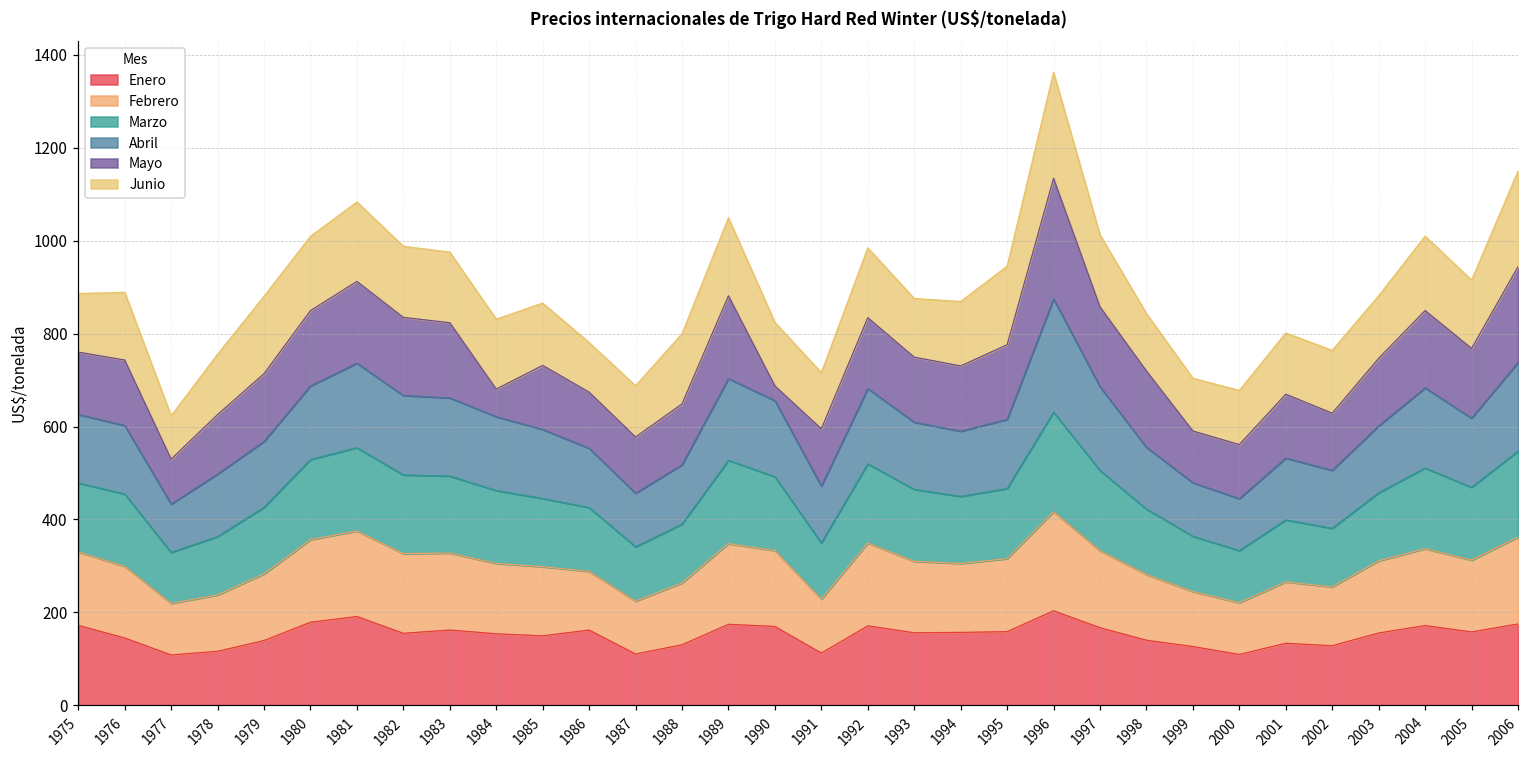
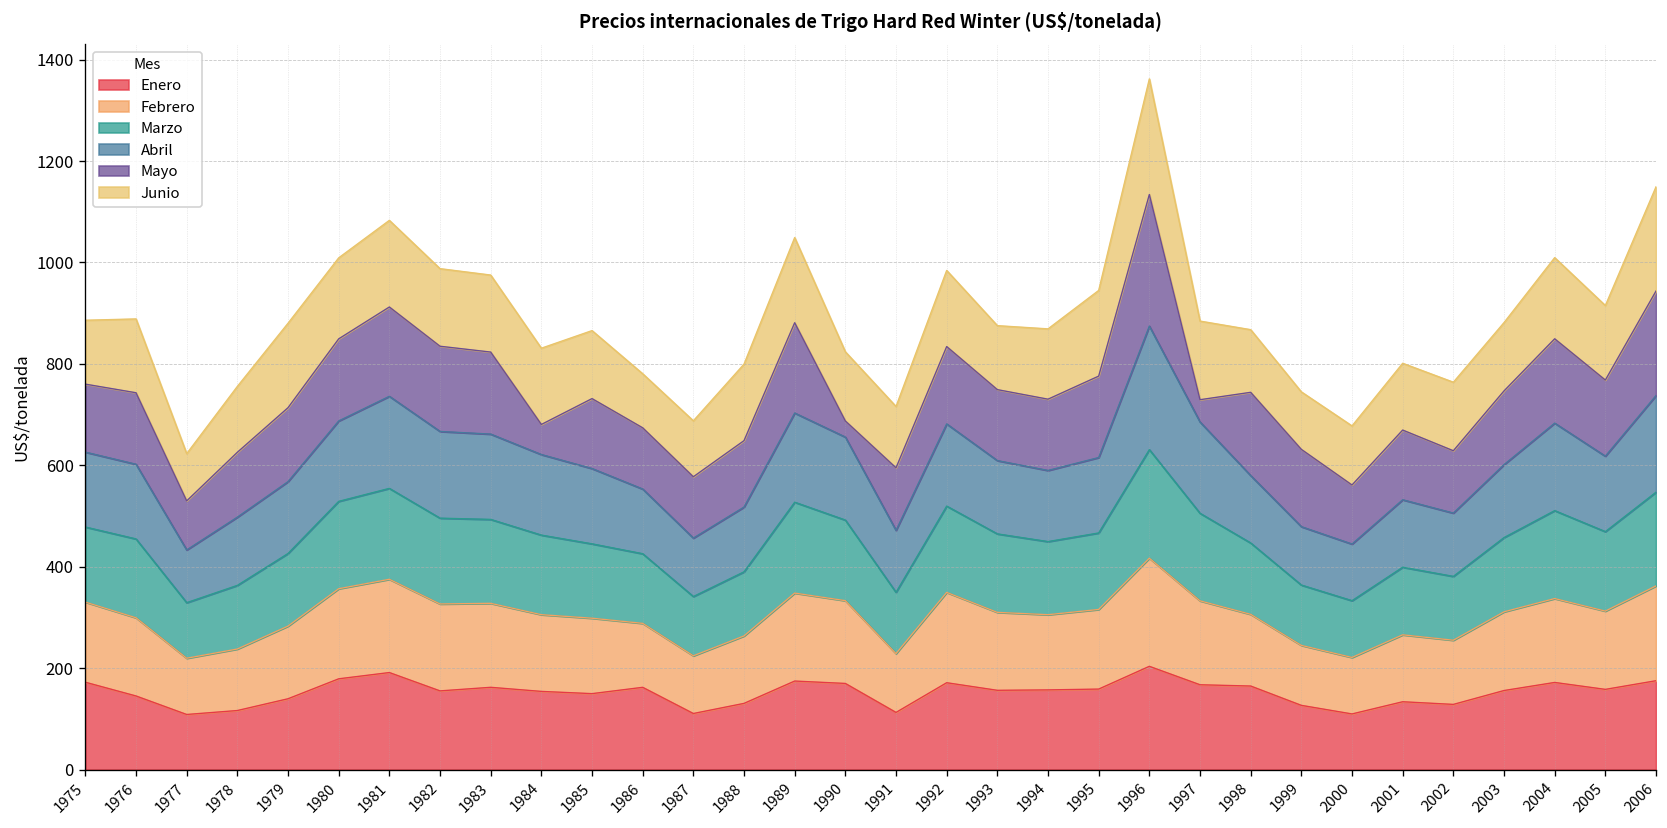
Mayo, 1997: 170 -> 40
Enero, 1998: 140 -> 160
Mayo, 1999: 110 -> 150
